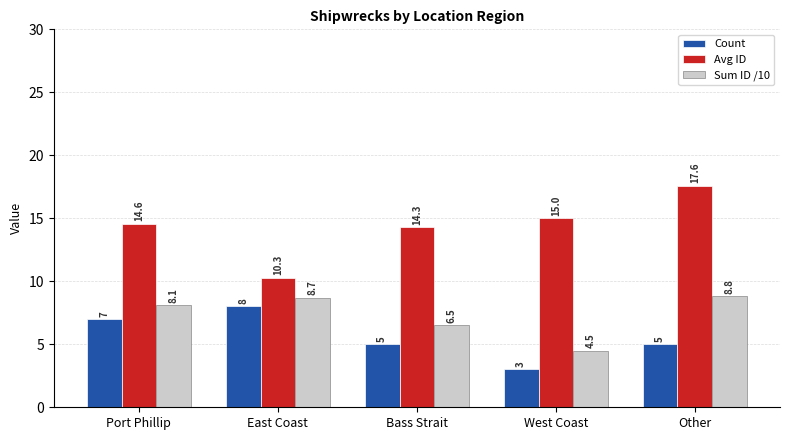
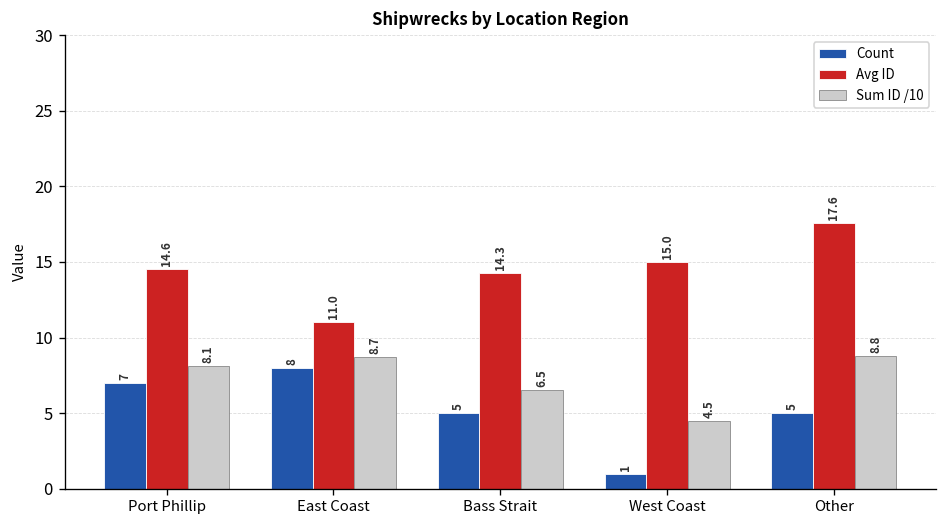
Avg ID, East Coast: 10.3 -> 11.0
Count, West Coast: 3 -> 1
